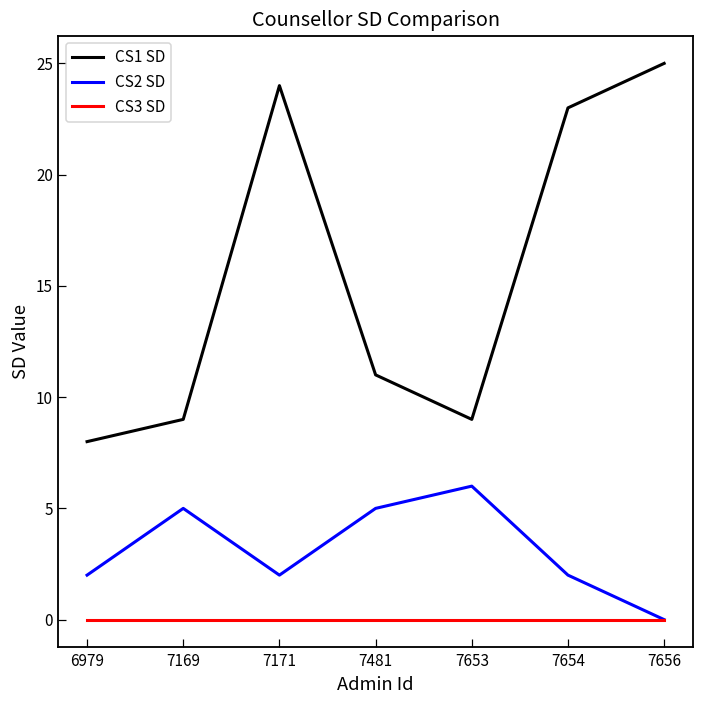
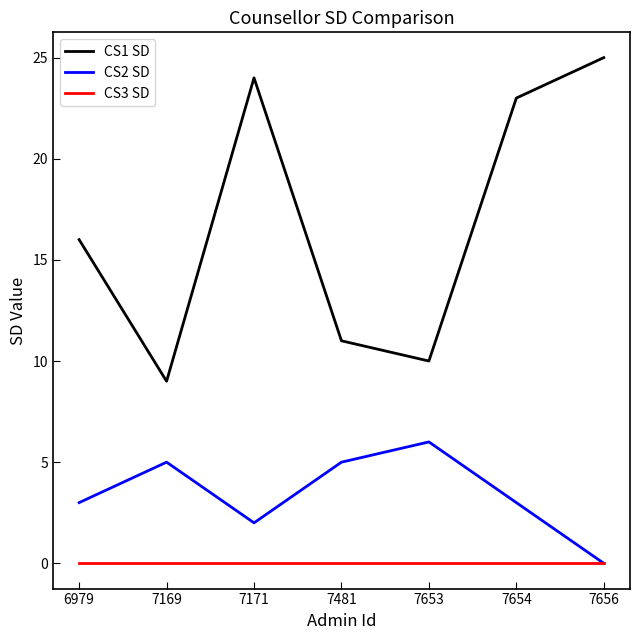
CS1 SD, 6979: 8 -> 16
CS2 SD, 6979: 2 -> 3
CS1 SD, 7653: 9 -> 10
CS2 SD, 7654: 2 -> 3
